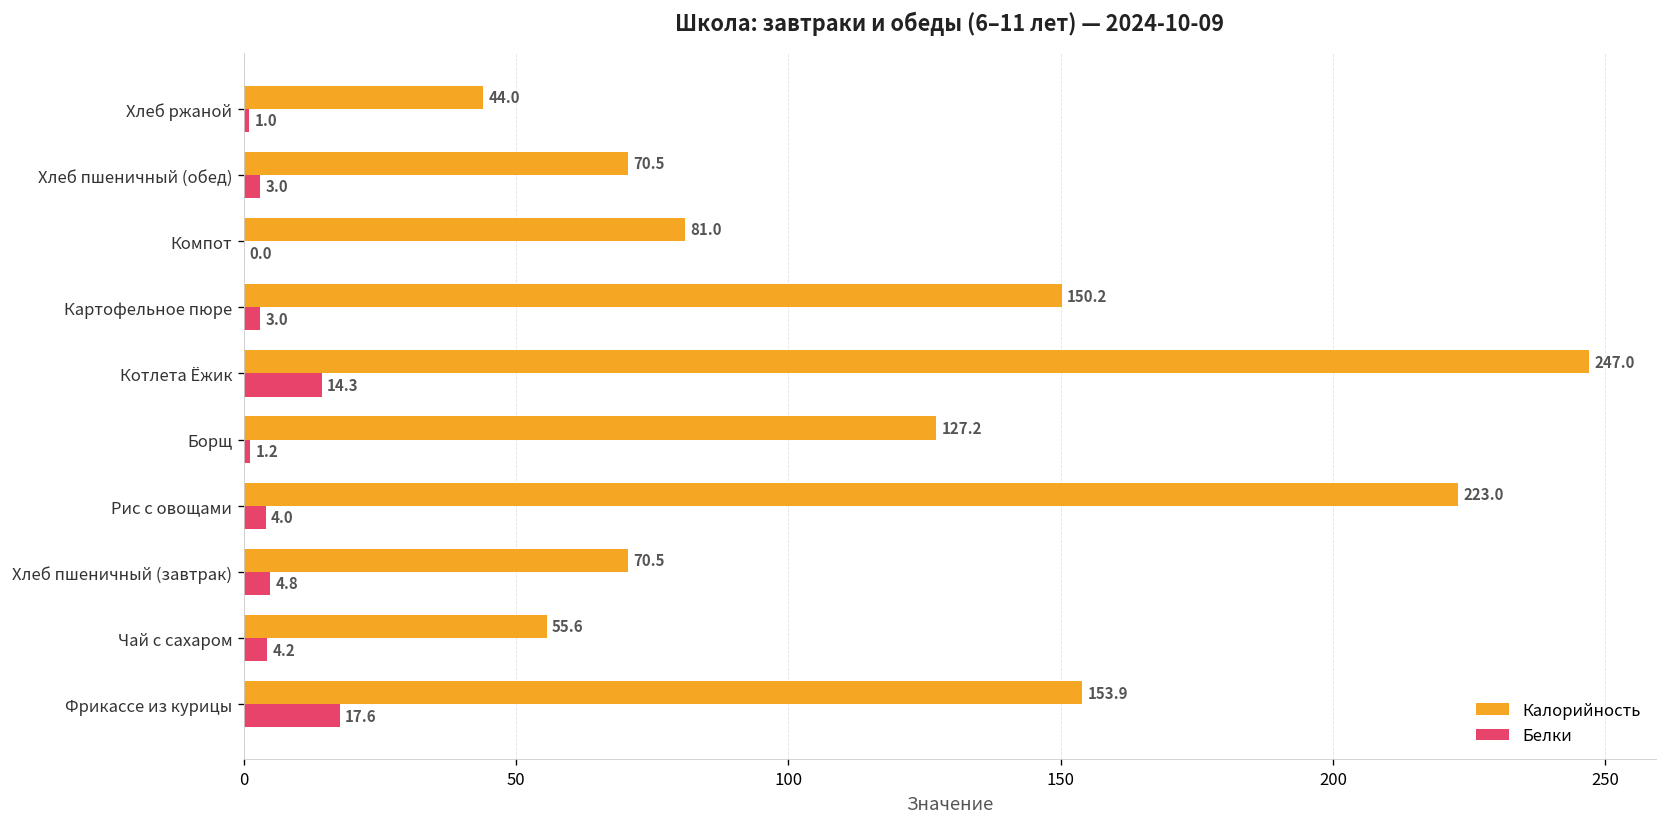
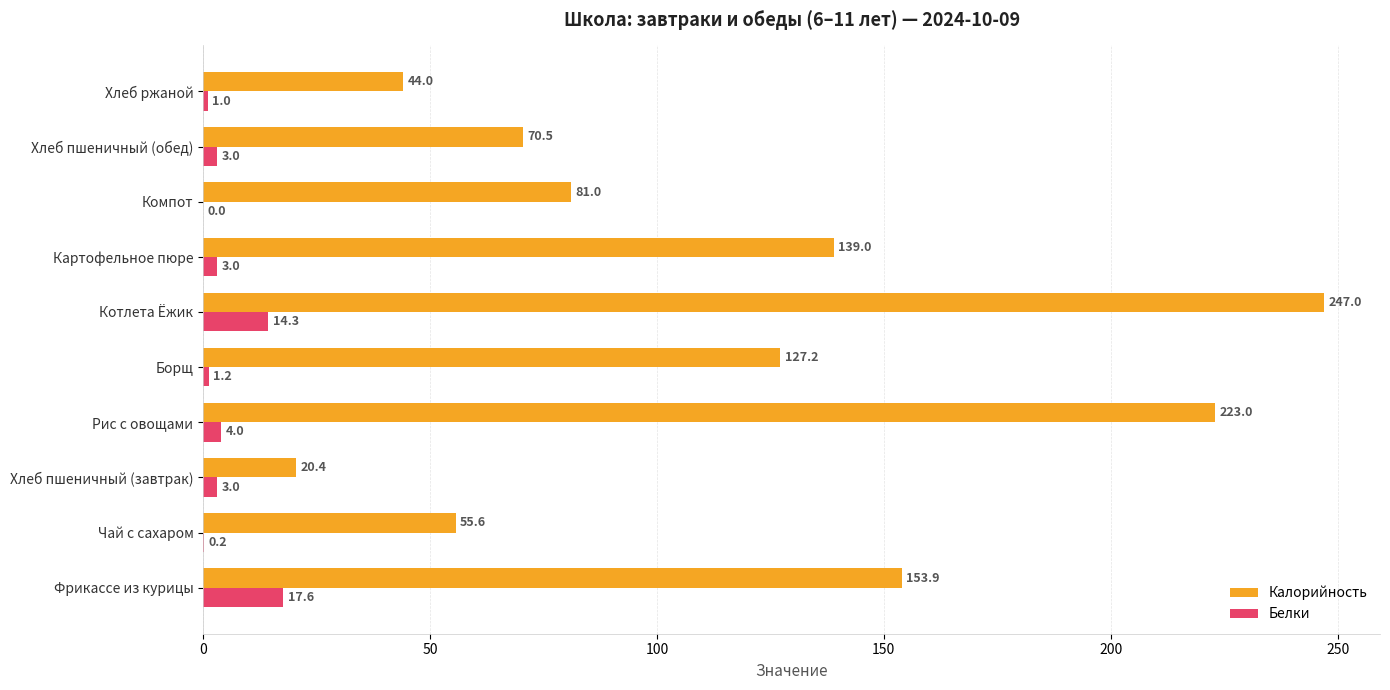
Калорийность, Картофельное пюре: 150.2 -> 139.0
Калорийность, Хлеб пшеничный (завтрак): 70.5 -> 20.4
Белки, Хлеб пшеничный (завтрак): 4.8 -> 3.0
Белки, Чай с сахаром: 4.2 -> 0.2
